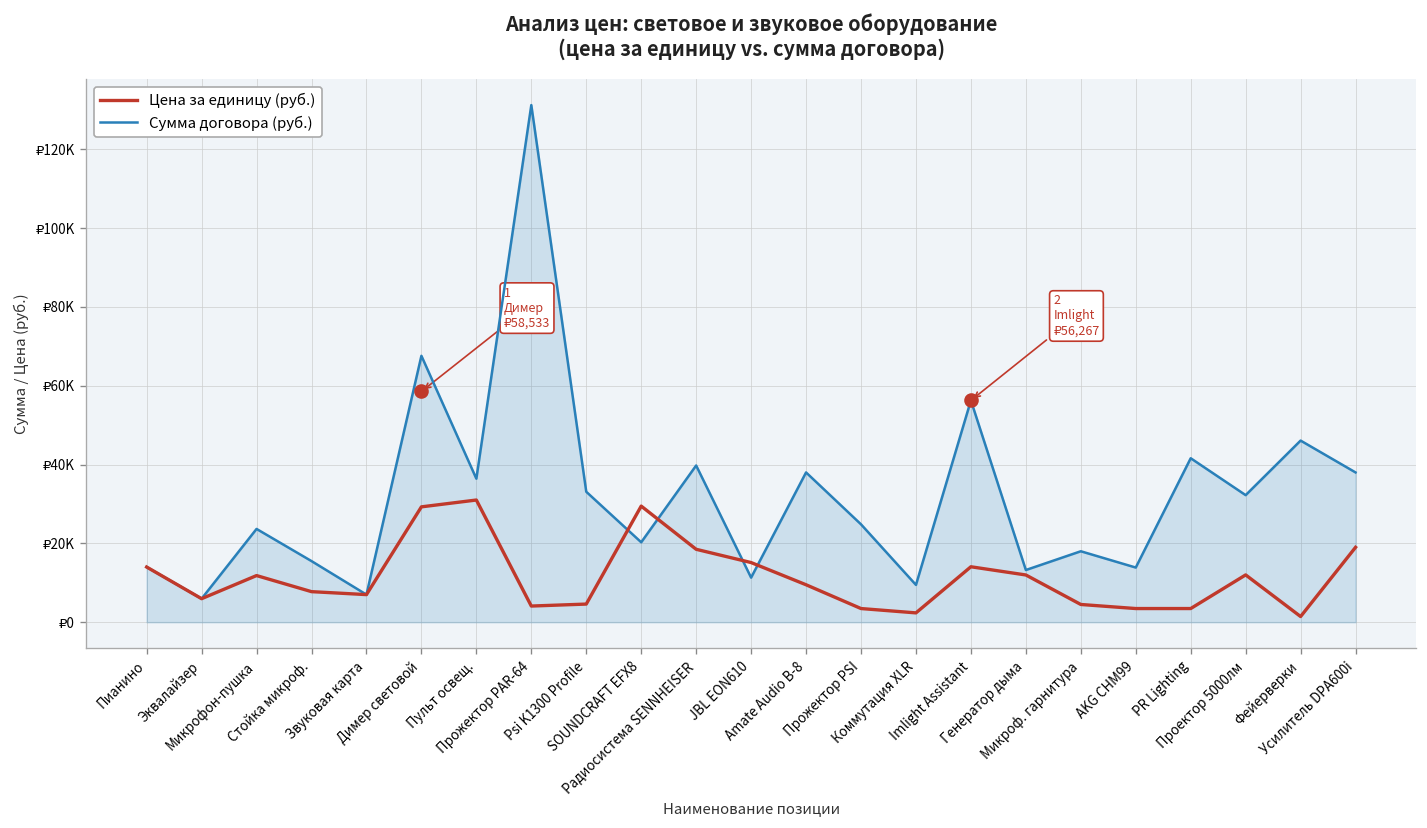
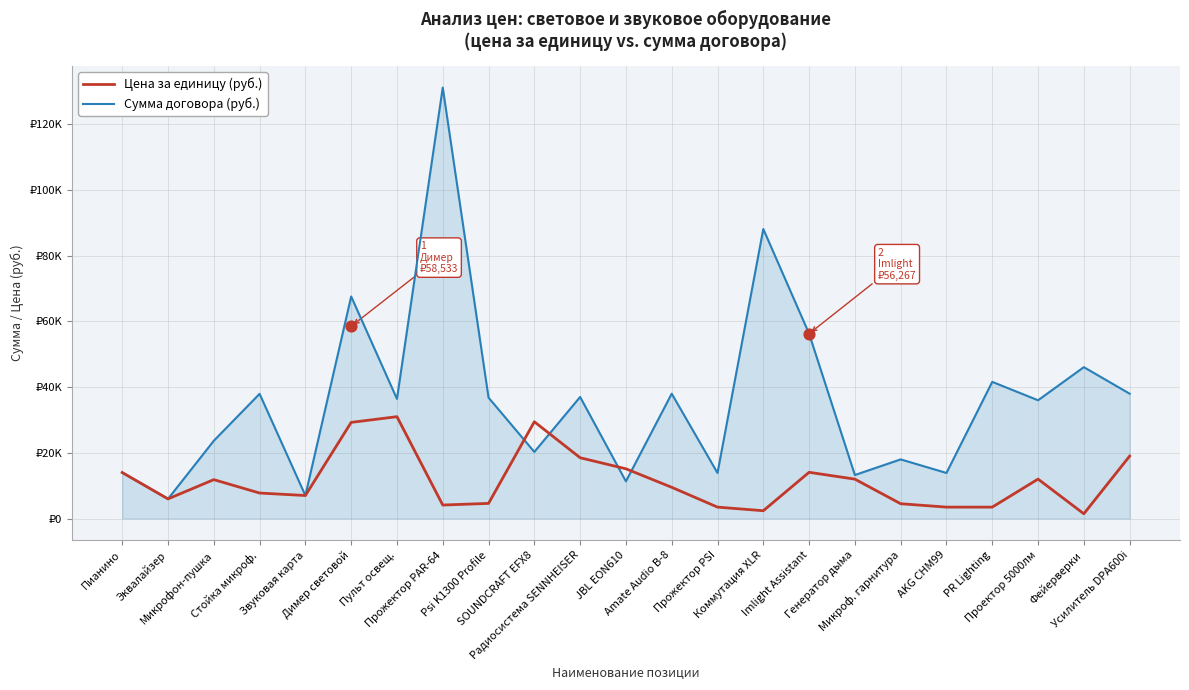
Сумма договора (руб.), Стойка микроф.: ₽16000 -> ₽38000
Сумма договора (руб.), Psi K1300 Profile: ₽33000 -> ₽37000
Сумма договора (руб.), Радиосистема SENNHEISER: ₽40000 -> ₽37000
Сумма договора (руб.), Прожектор PSI: ₽25000 -> ₽14000
Сумма договора (руб.), Коммутация XLR: ₽9000 -> ₽88000
Сумма договора (руб.), Проектор 5000лм: ₽32000 -> ₽36000
